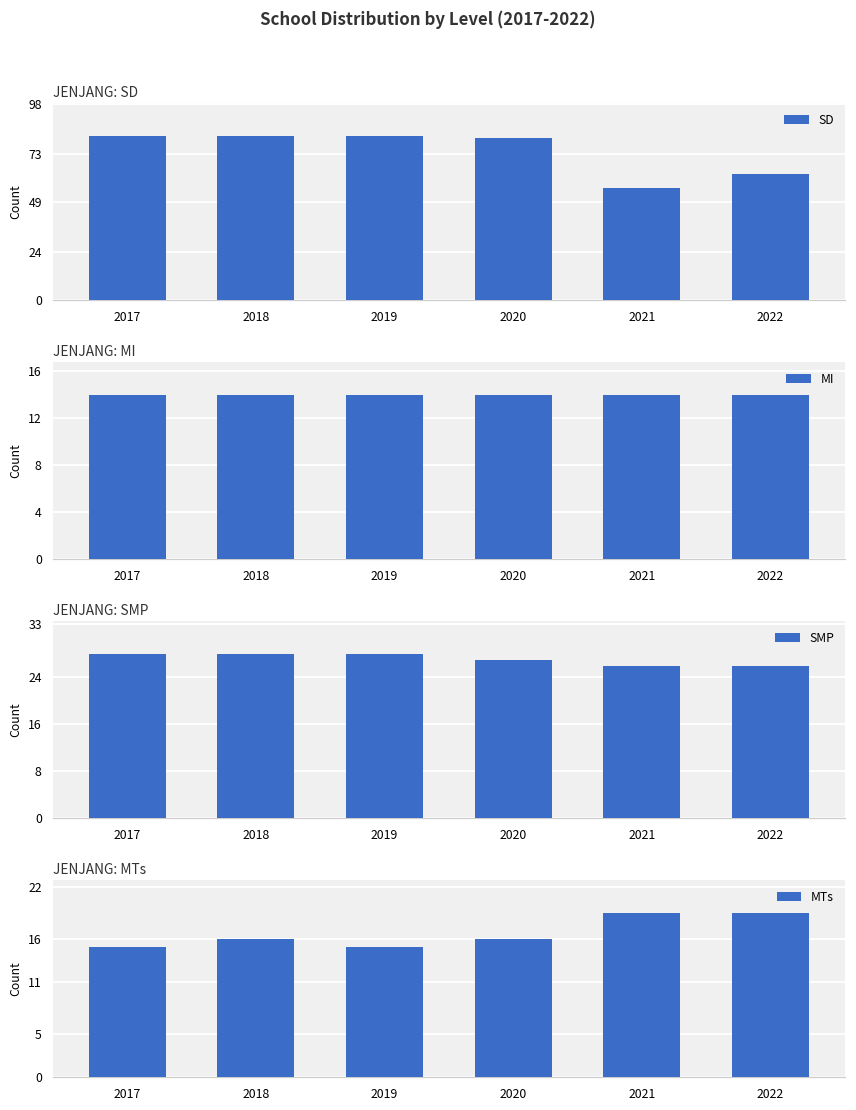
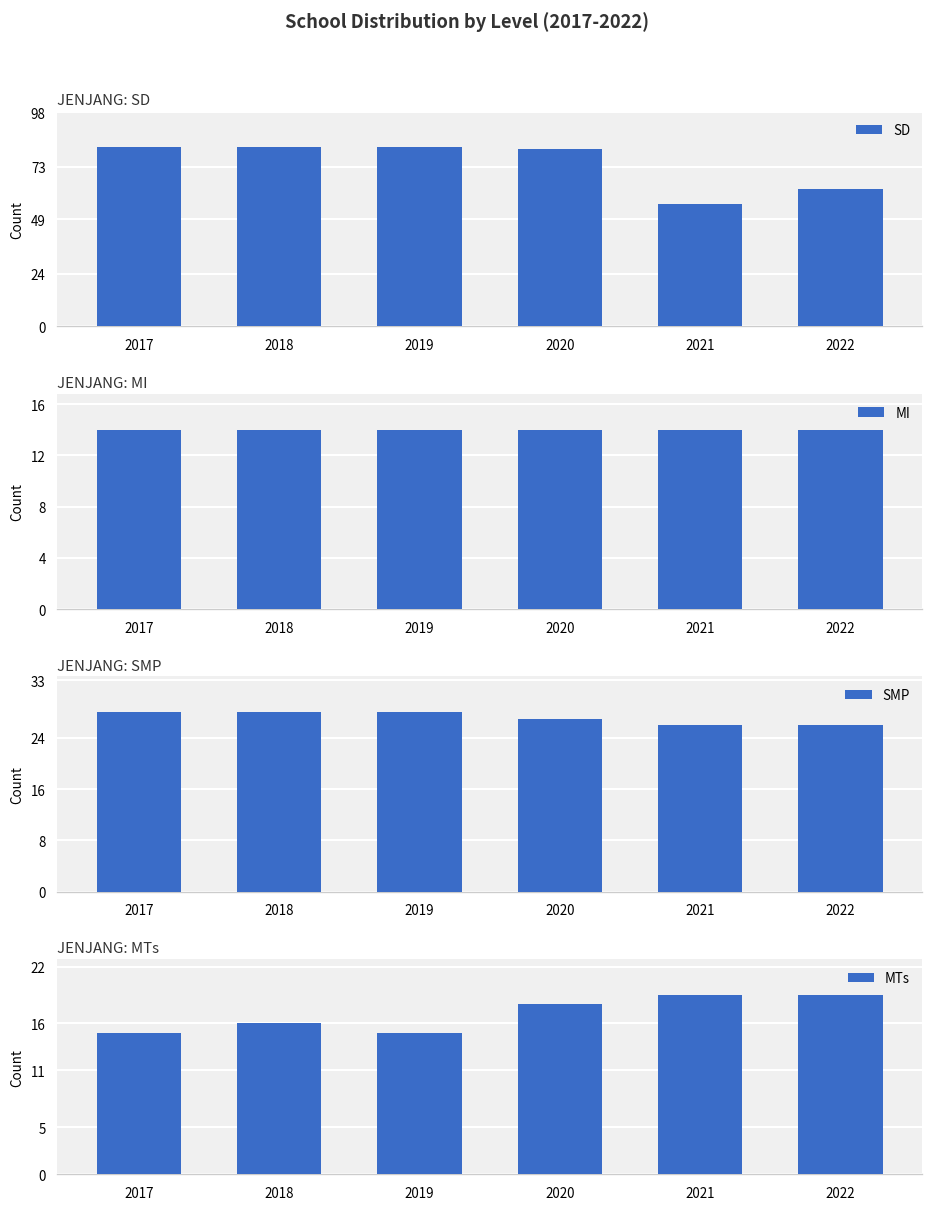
JENJANG: MTs, 2020: 16 -> 18
